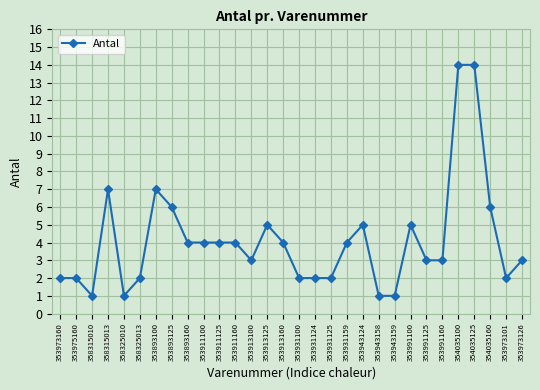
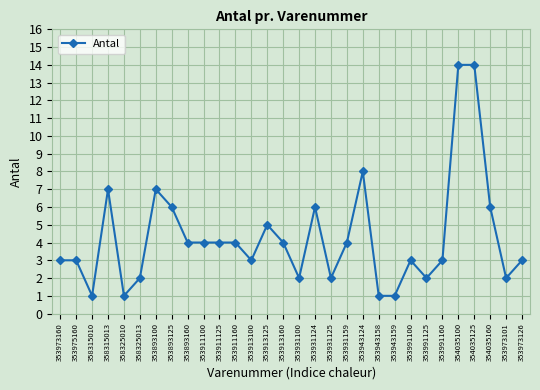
353973160: 2 -> 3
353975160: 2 -> 3
353931124: 2 -> 6
353943124: 5 -> 8
353991100: 5 -> 3
353991125: 3 -> 2
